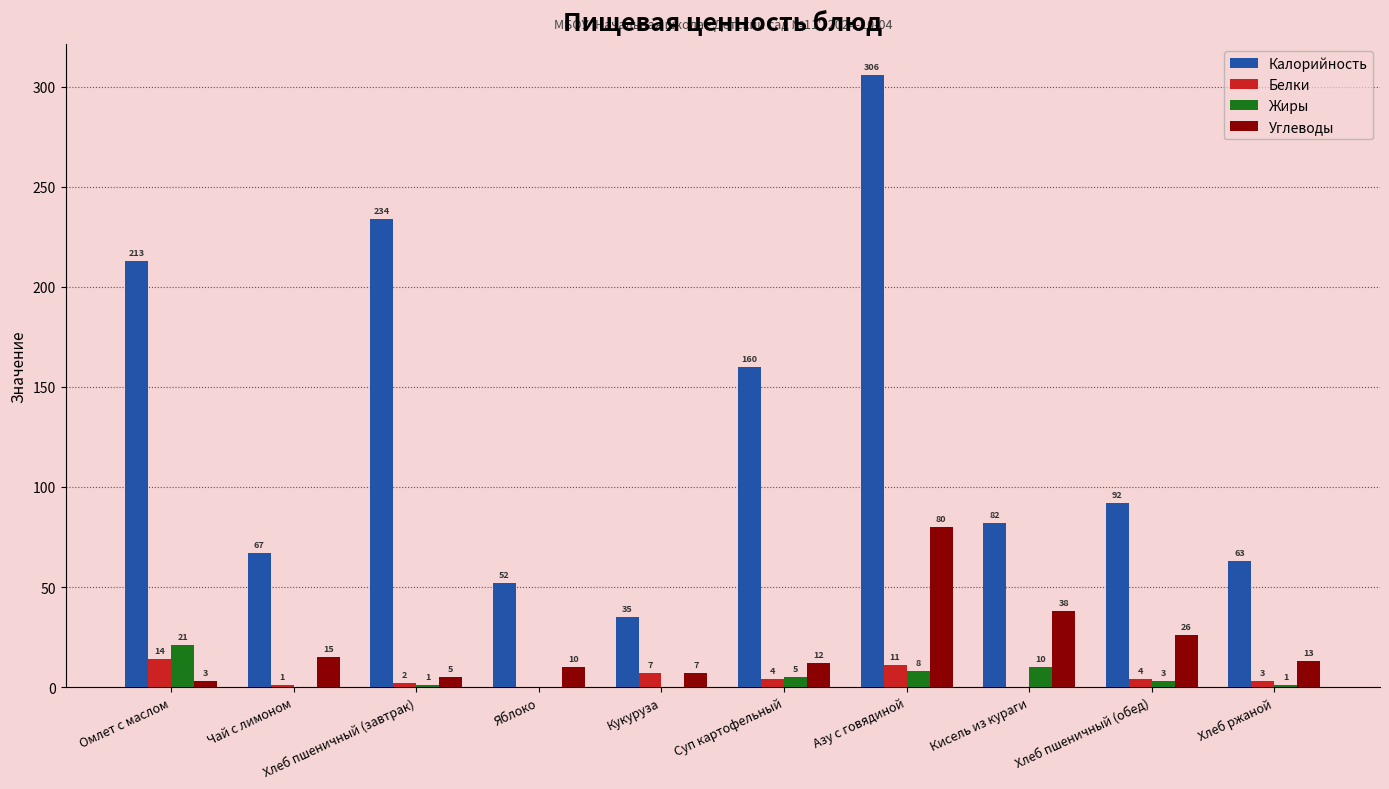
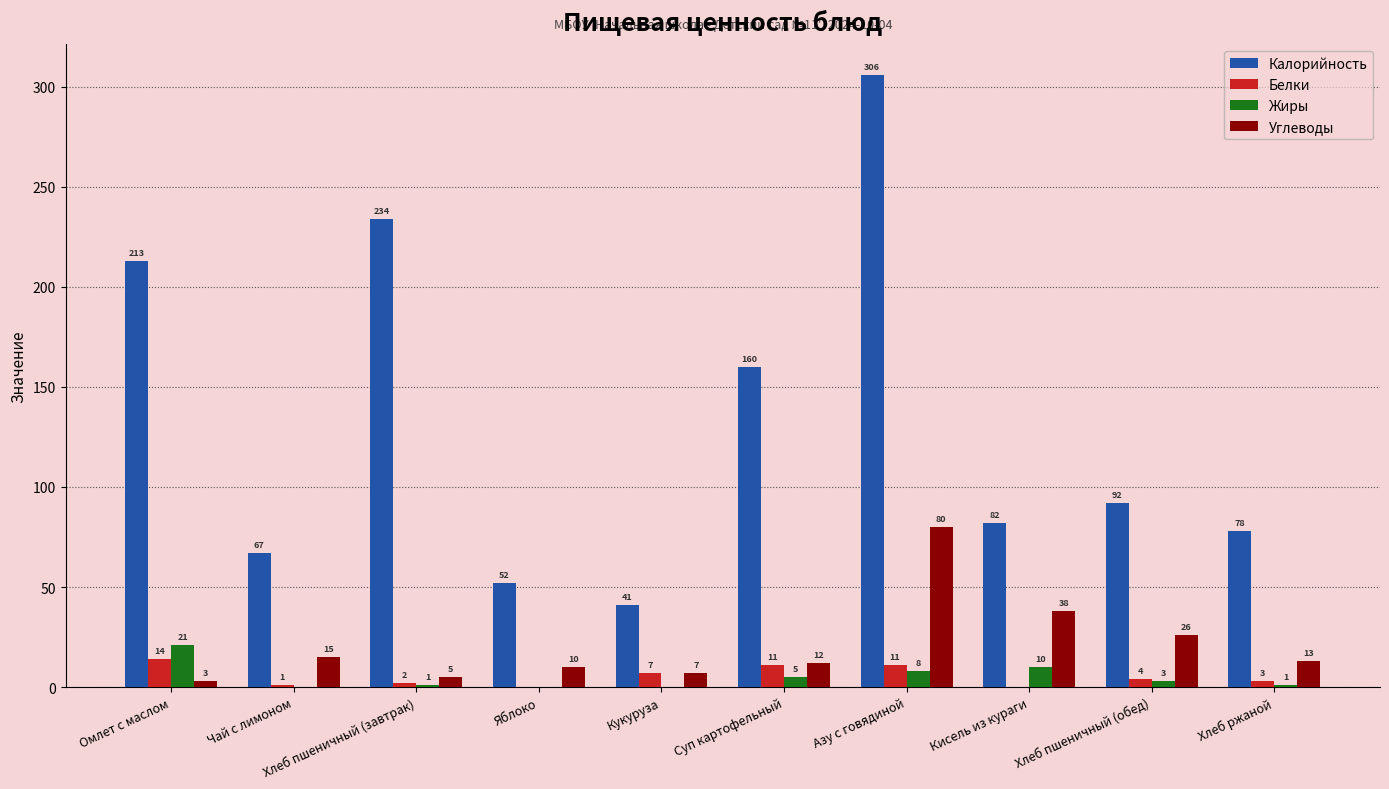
Калорийность, Кукуруза: 35 -> 41
Белки, Суп картофельный: 4 -> 11
Калорийность, Хлеб ржаной: 63 -> 78
